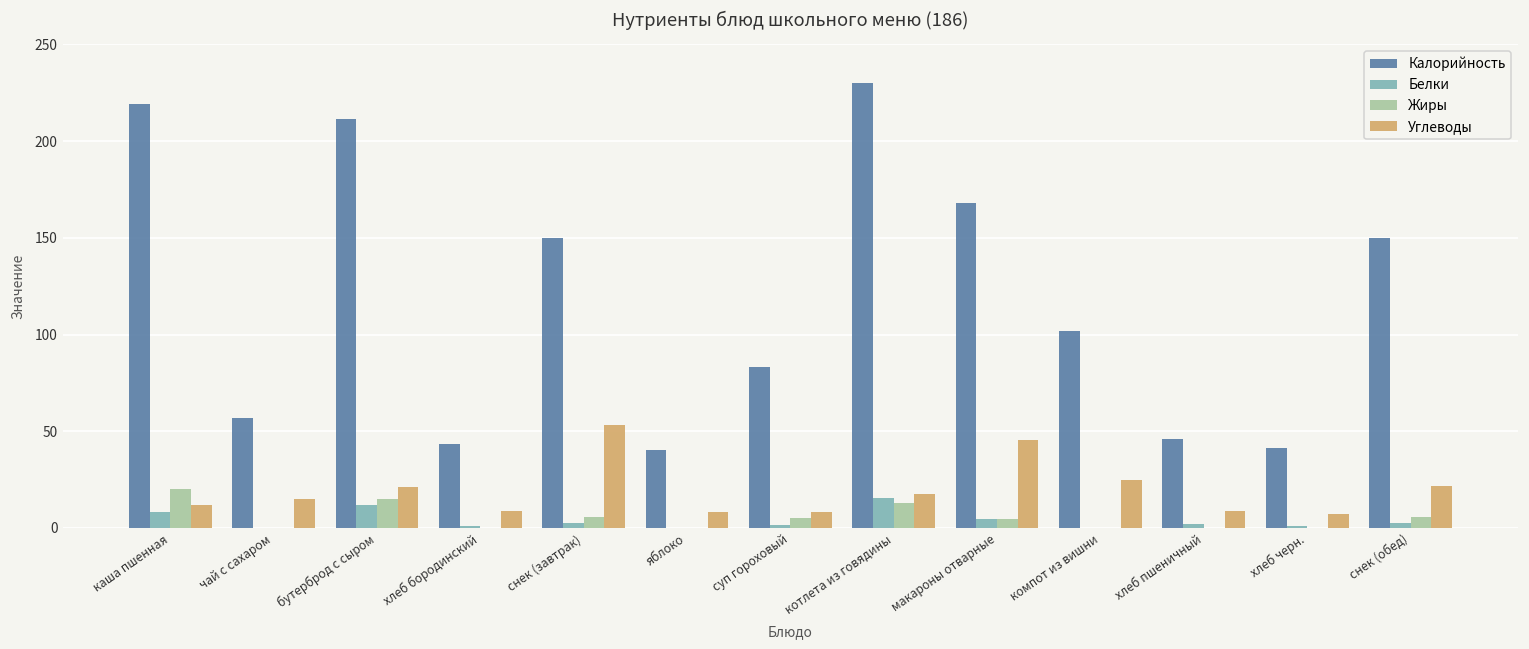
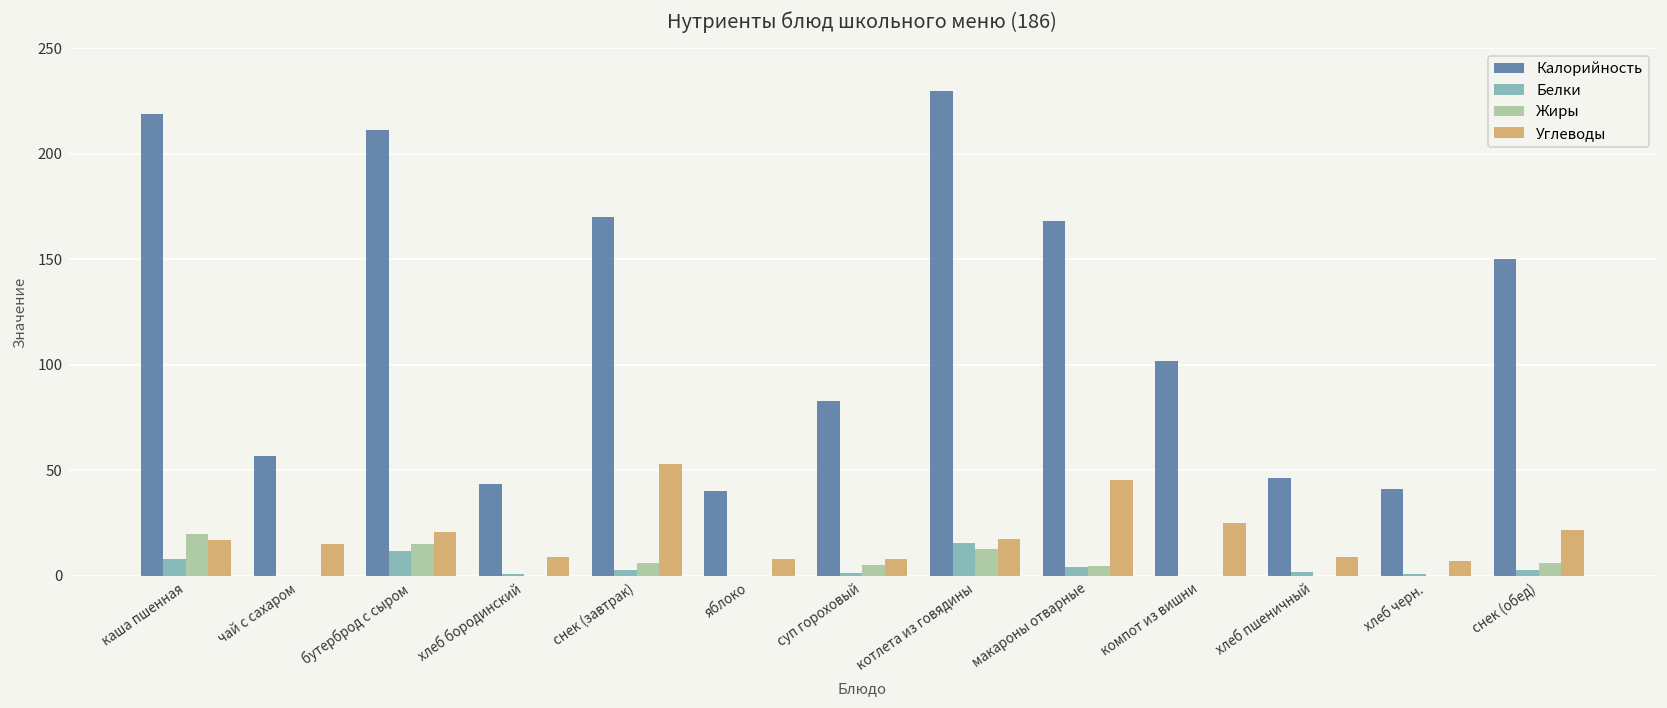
Углеводы, каша пшенная: 12 -> 17
Калорийность, снек (завтрак): 150 -> 170
